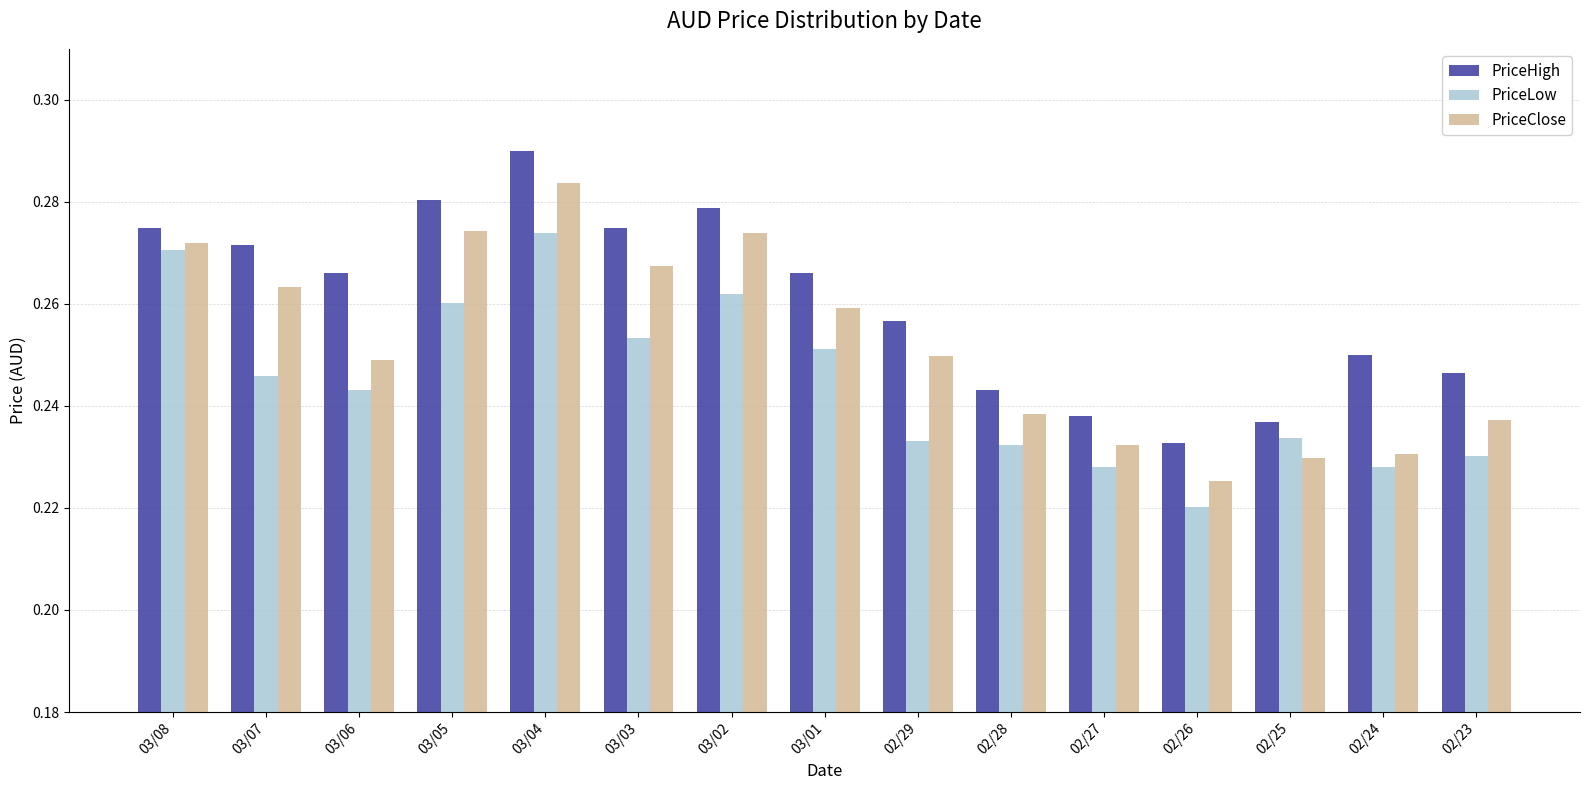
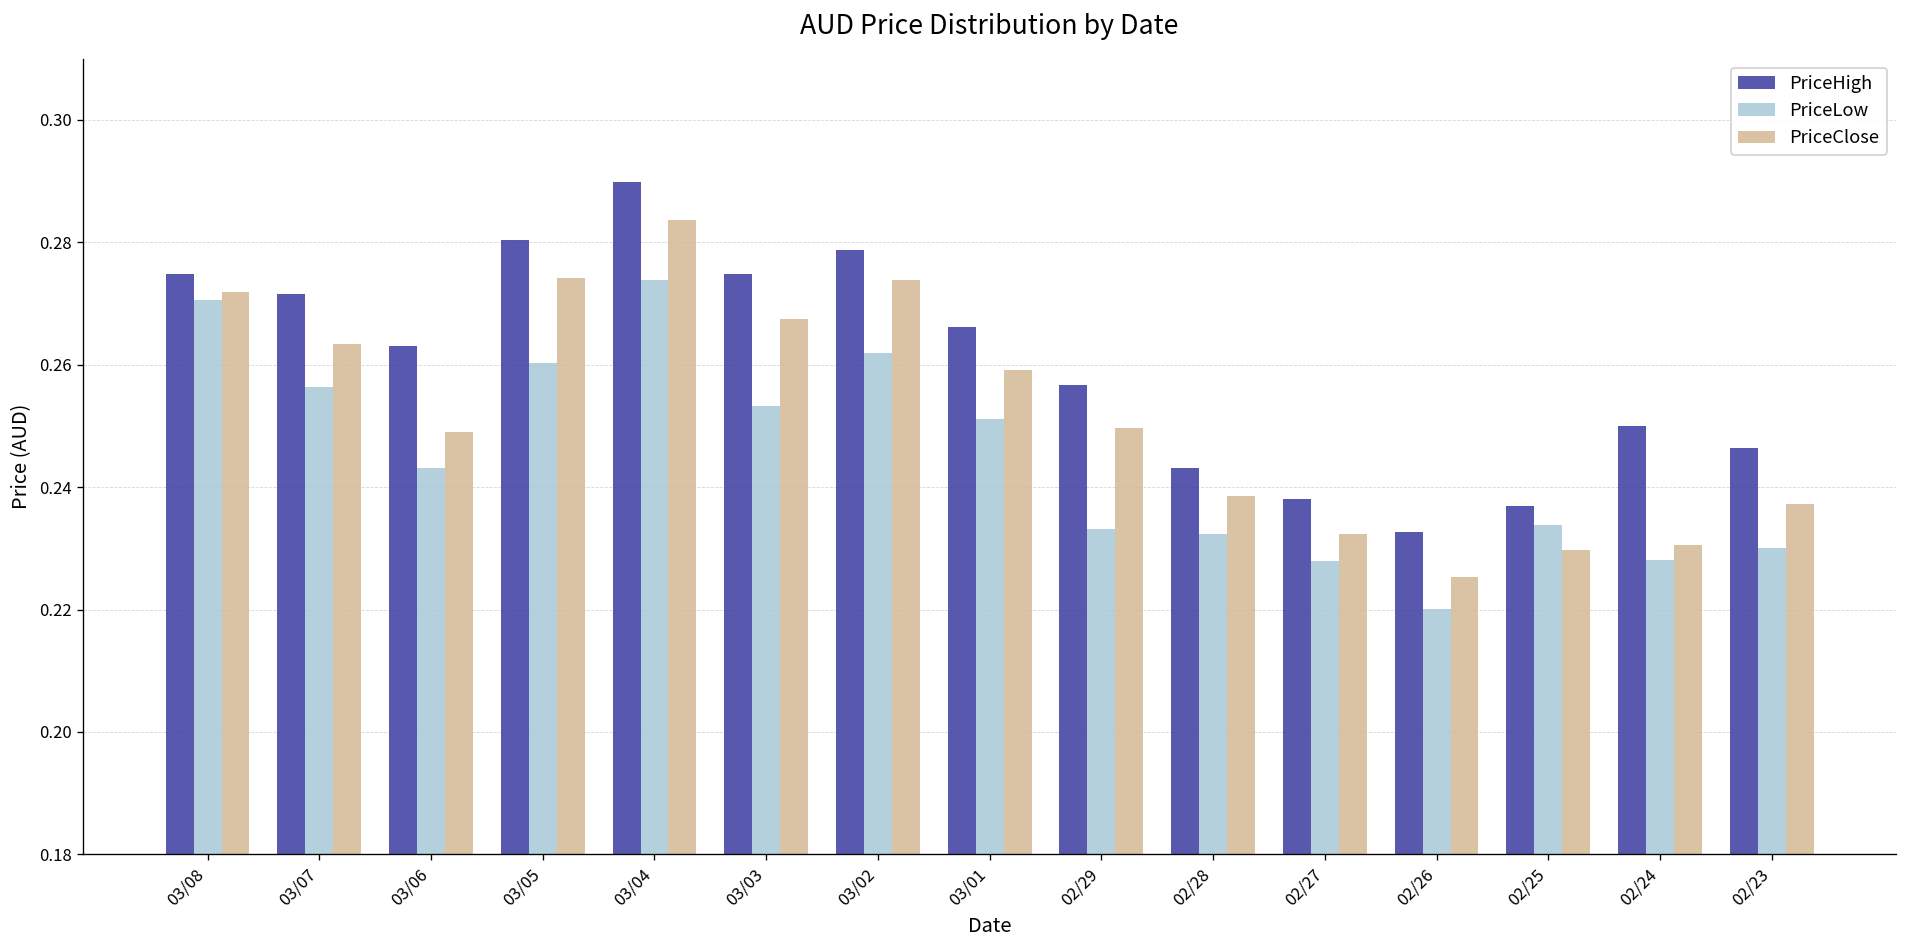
PriceLow, 03/07: 0.246 -> 0.256
PriceHigh, 03/06: 0.266 -> 0.263
